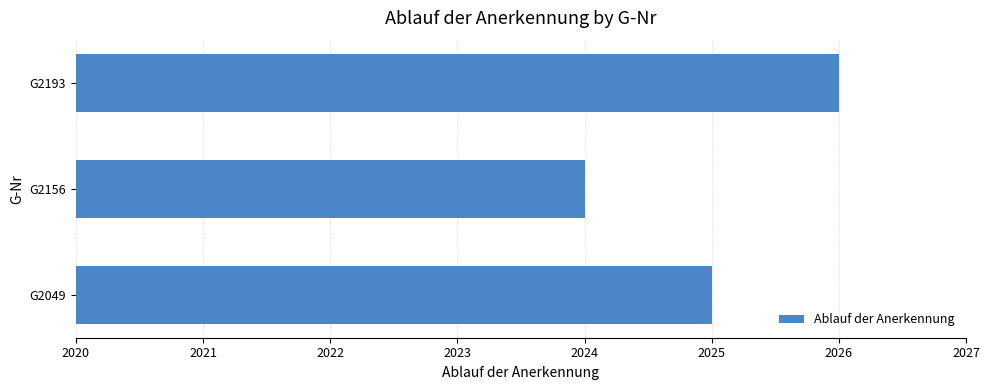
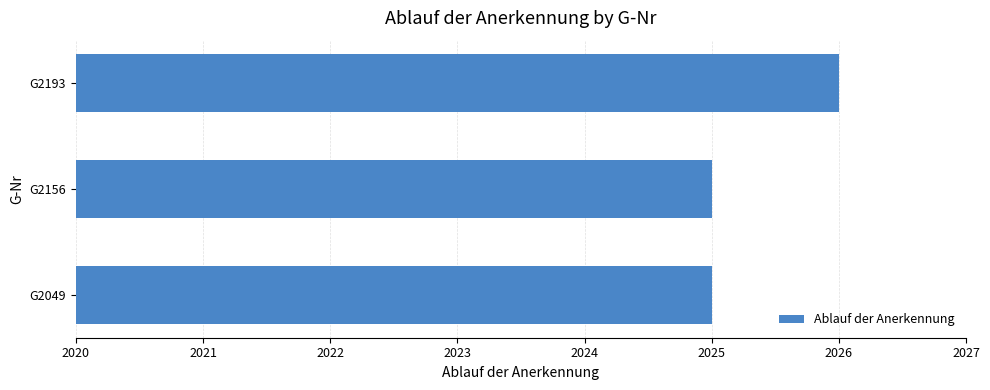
G2156: 2024 -> 2025
